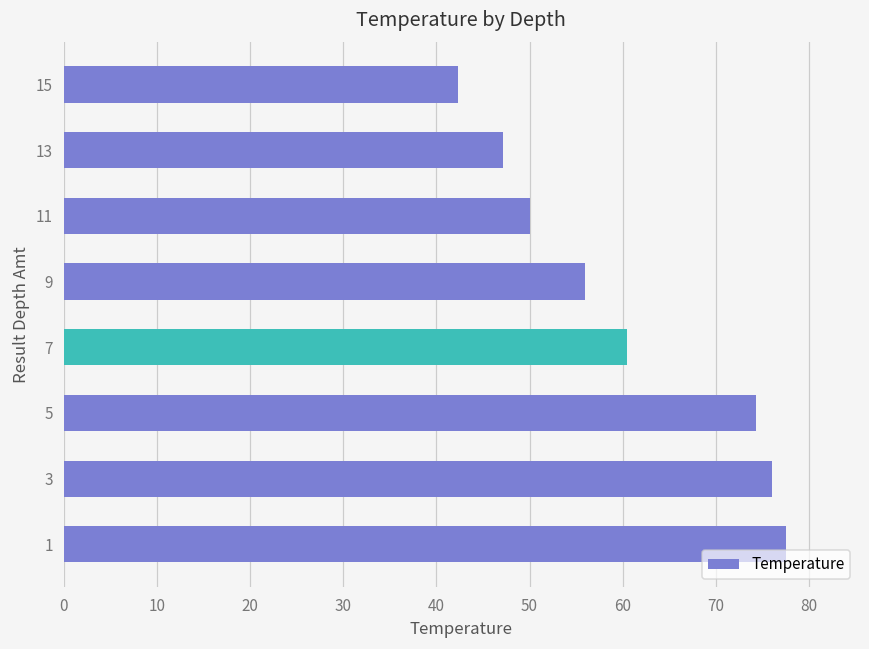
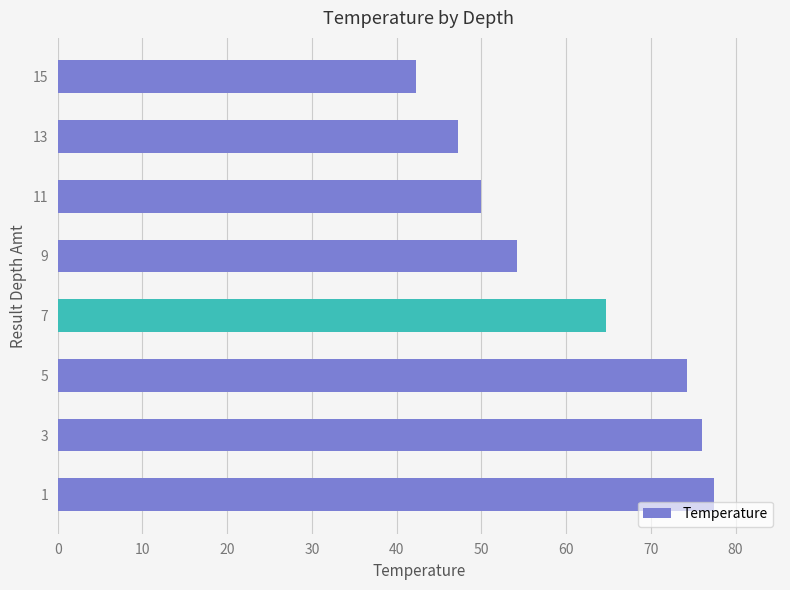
9: 56 -> 54
7: 61 -> 65
